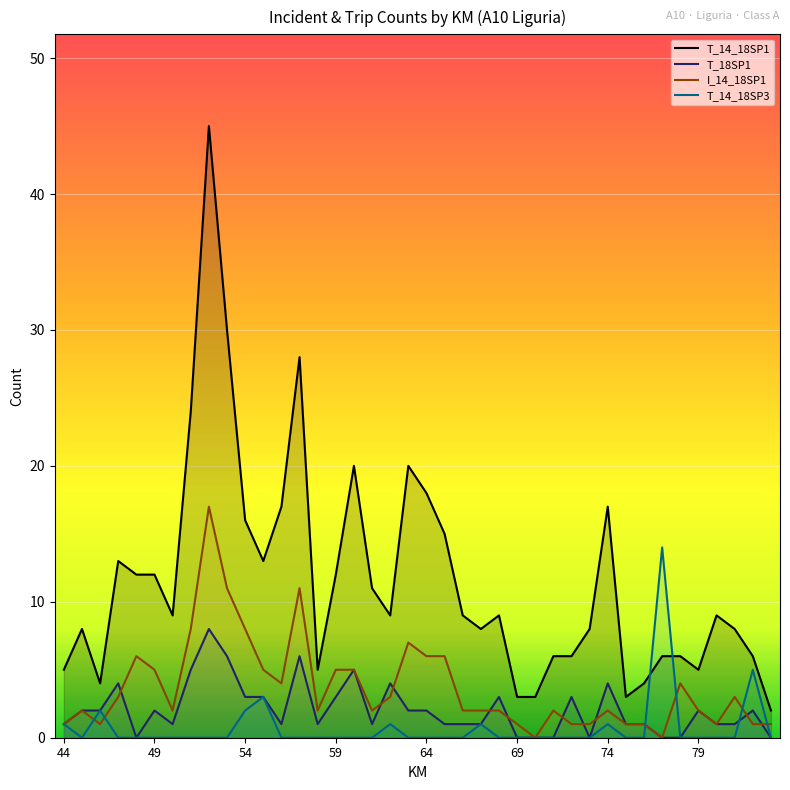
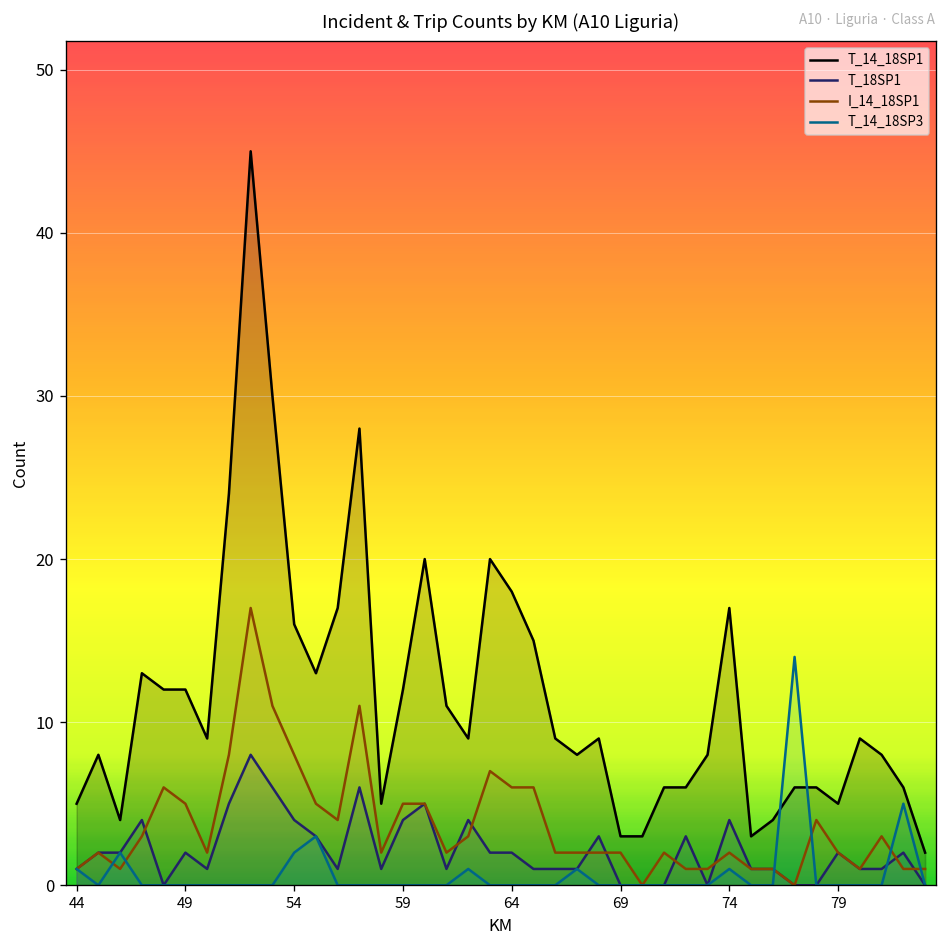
T_18SP1, 54: 3 -> 4
T_18SP1, 59: 3 -> 4
I_14_18SP1, 69: 1 -> 2
